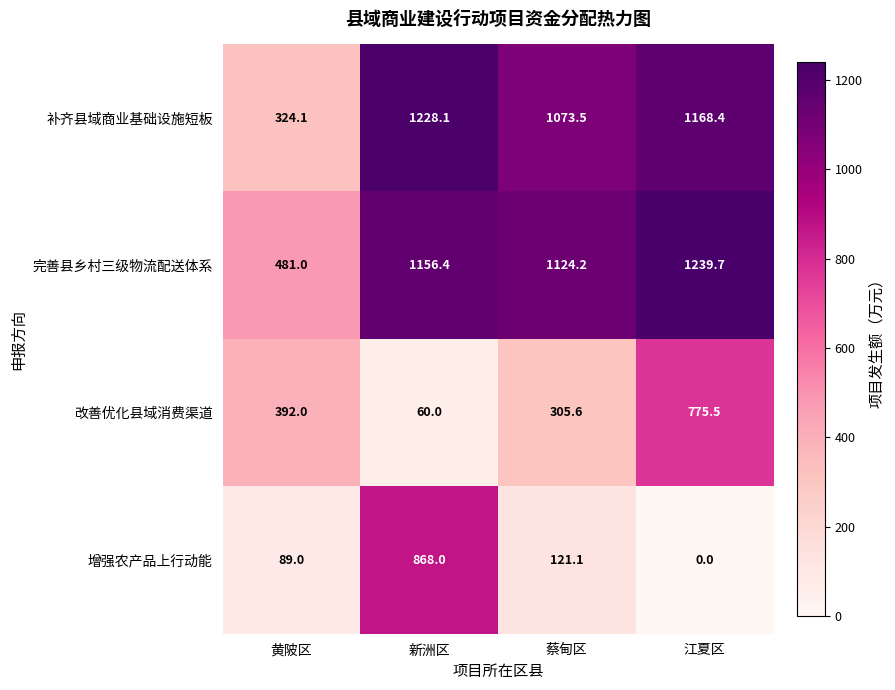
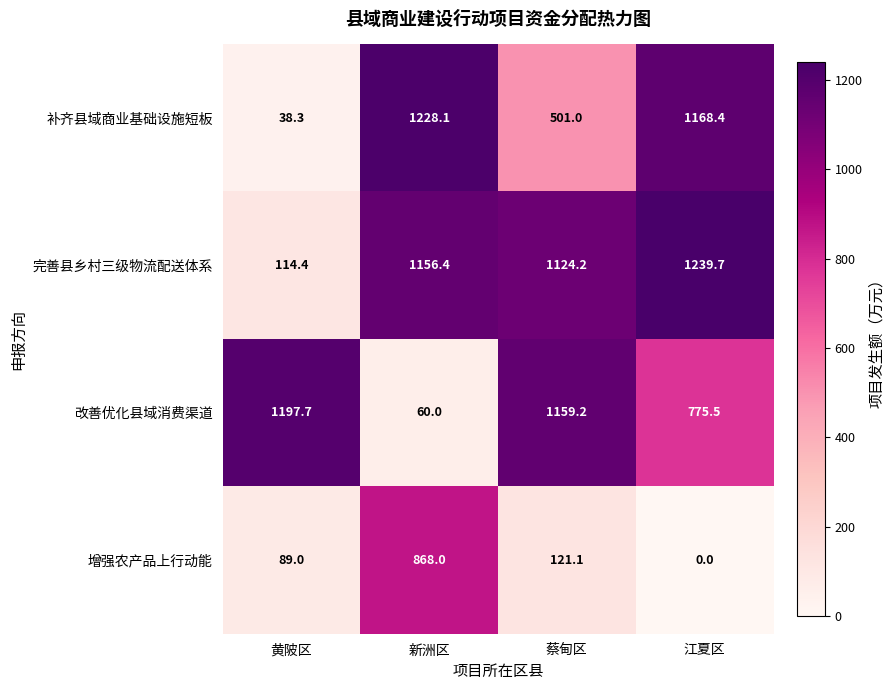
补齐县域商业基础设施短板, 黄陂区: 324.1 -> 38.3
补齐县域商业基础设施短板, 蔡甸区: 1073.5 -> 501.0
完善县乡村三级物流配送体系, 黄陂区: 481.0 -> 114.4
改善优化县域消费渠道, 黄陂区: 392.0 -> 1197.7
改善优化县域消费渠道, 蔡甸区: 305.6 -> 1159.2
